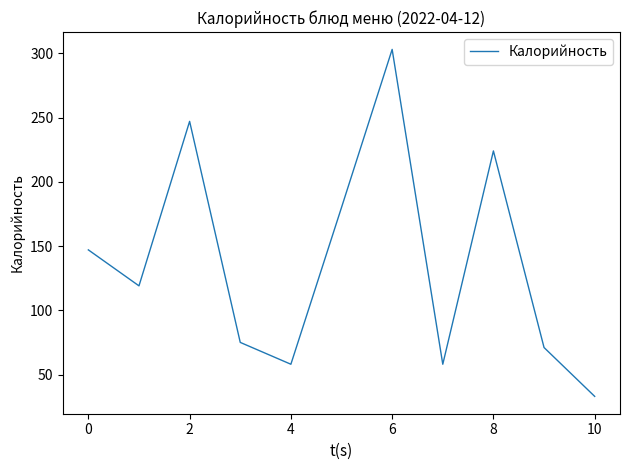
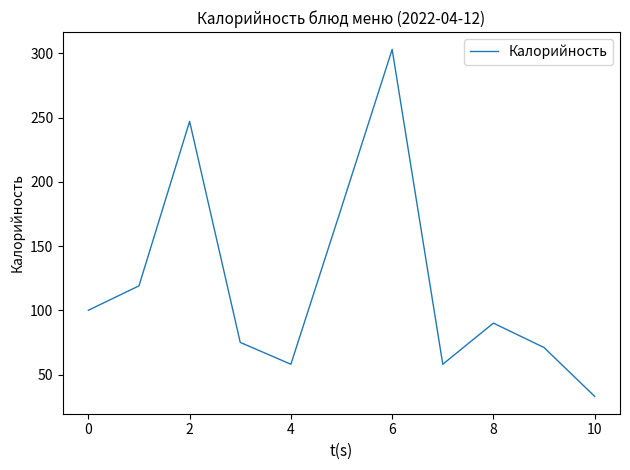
0: 147 -> 100
8: 224 -> 90
